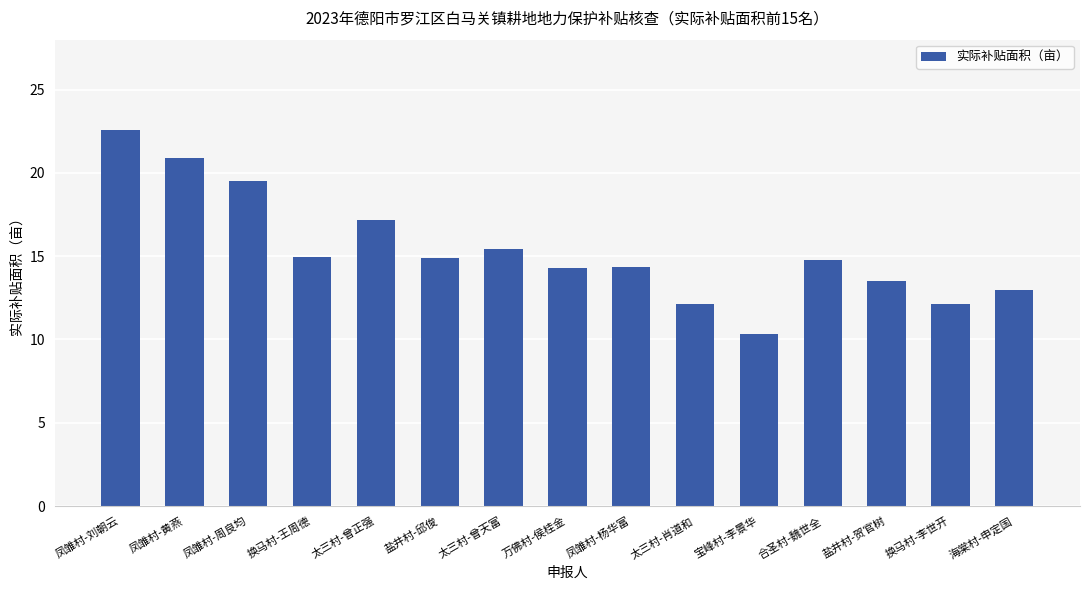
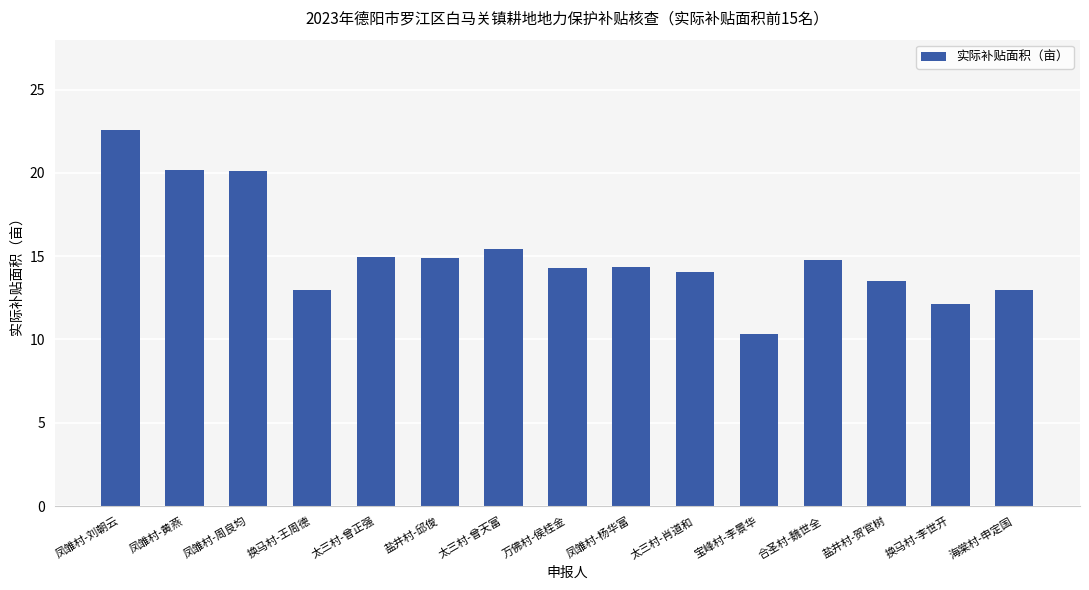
凤雏村-黄燕: 20.9 -> 20.2
凤雏村-周良均: 19.5 -> 20.1
换马村-王周德: 15.0 -> 13.0
太三村-曾正强: 17.2 -> 15.0
太三村-肖道和: 12.1 -> 14.1
